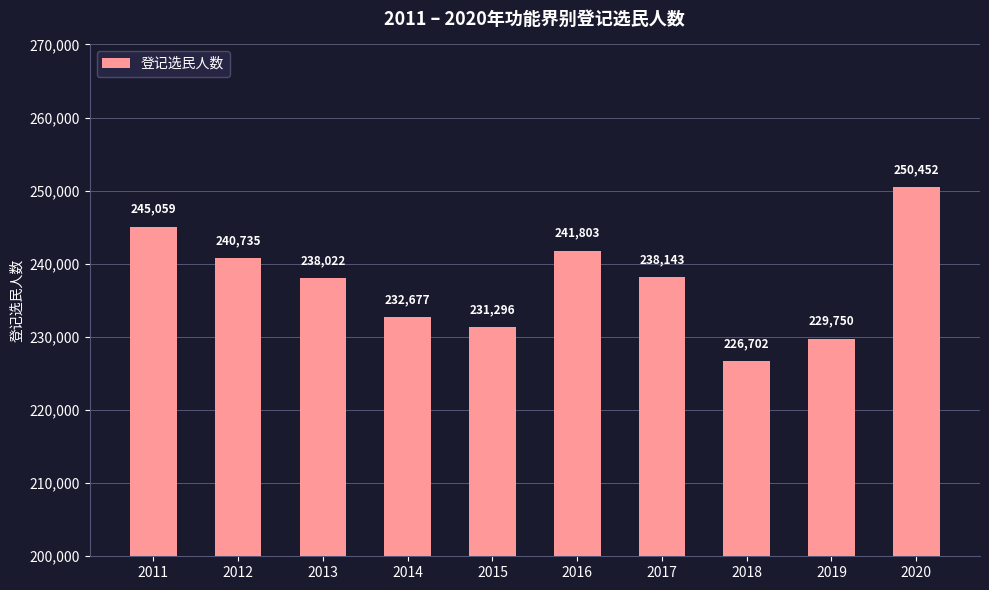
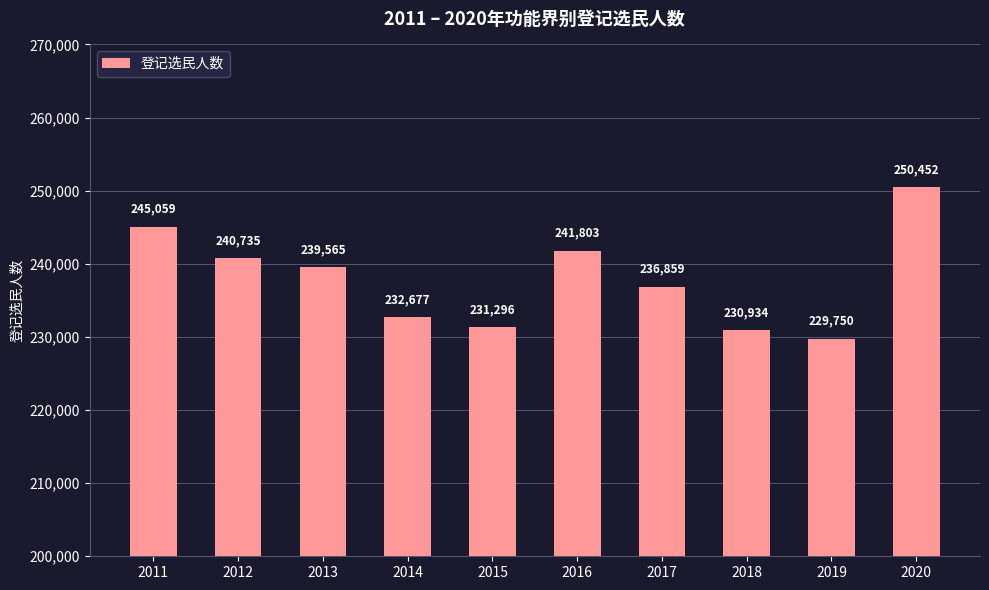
2013: 238,022 -> 239,565
2017: 238,143 -> 236,859
2018: 226,702 -> 230,934
